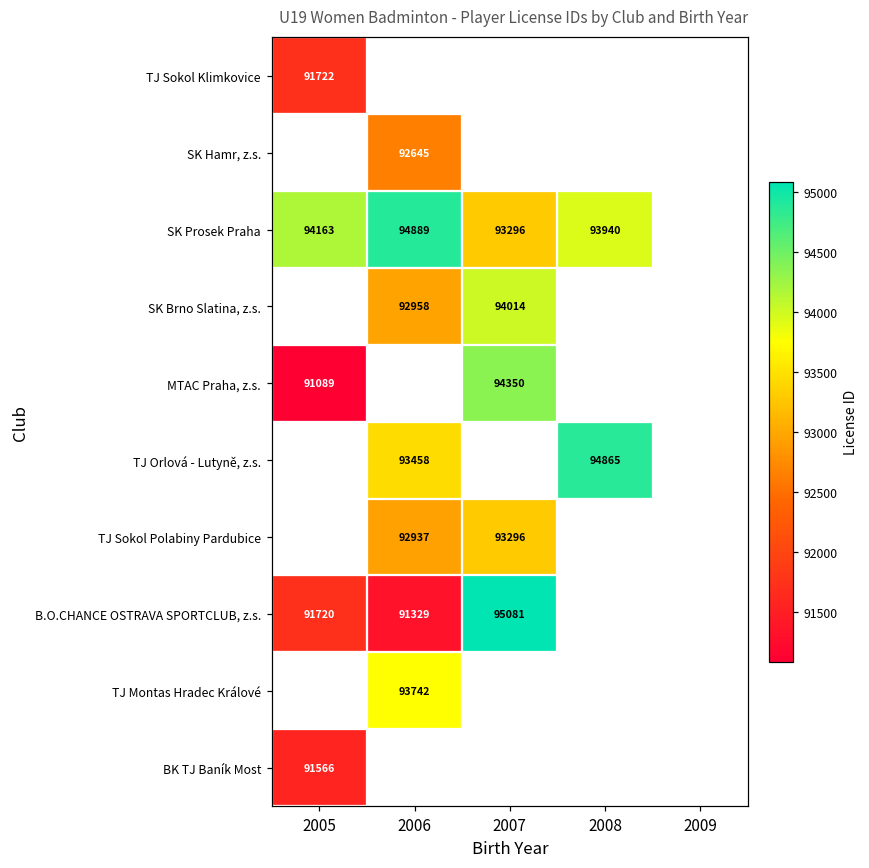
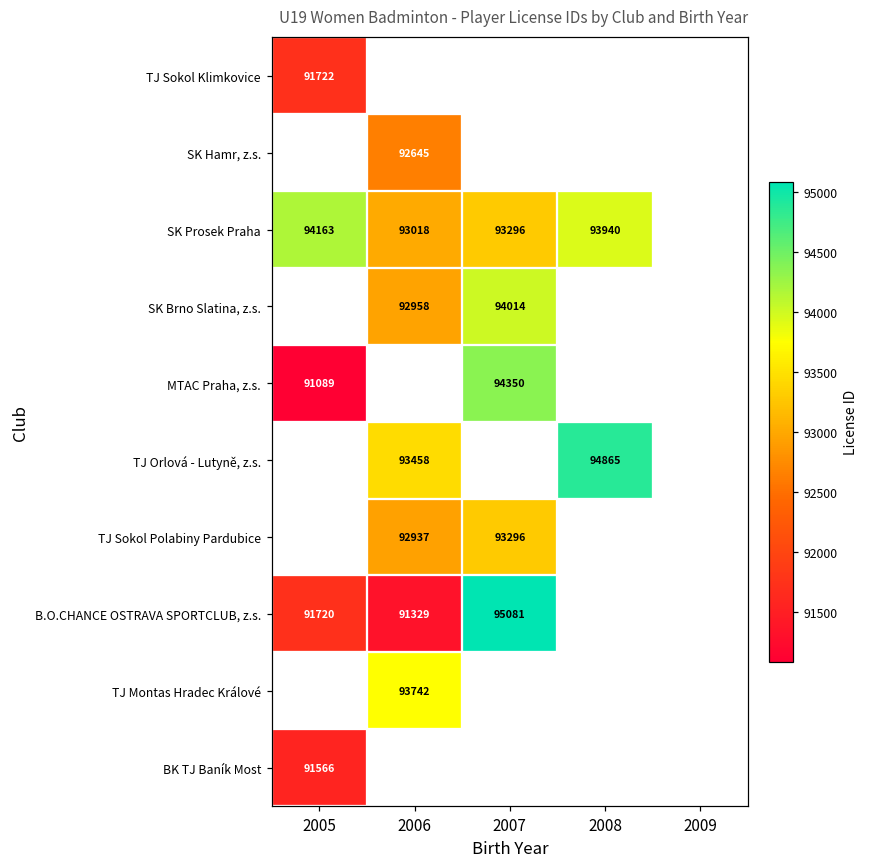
SK Prosek Praha, 2006: 94889 -> 93018
